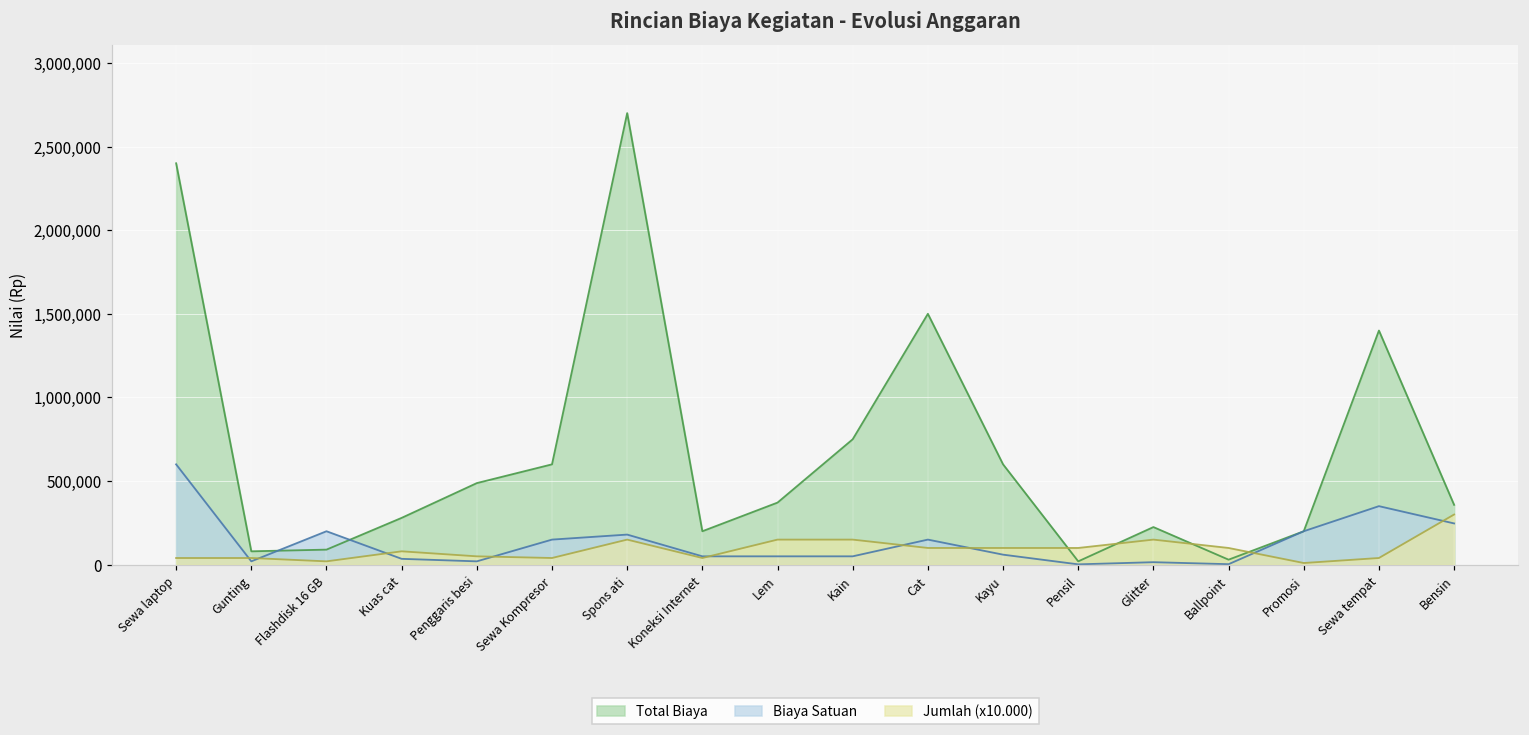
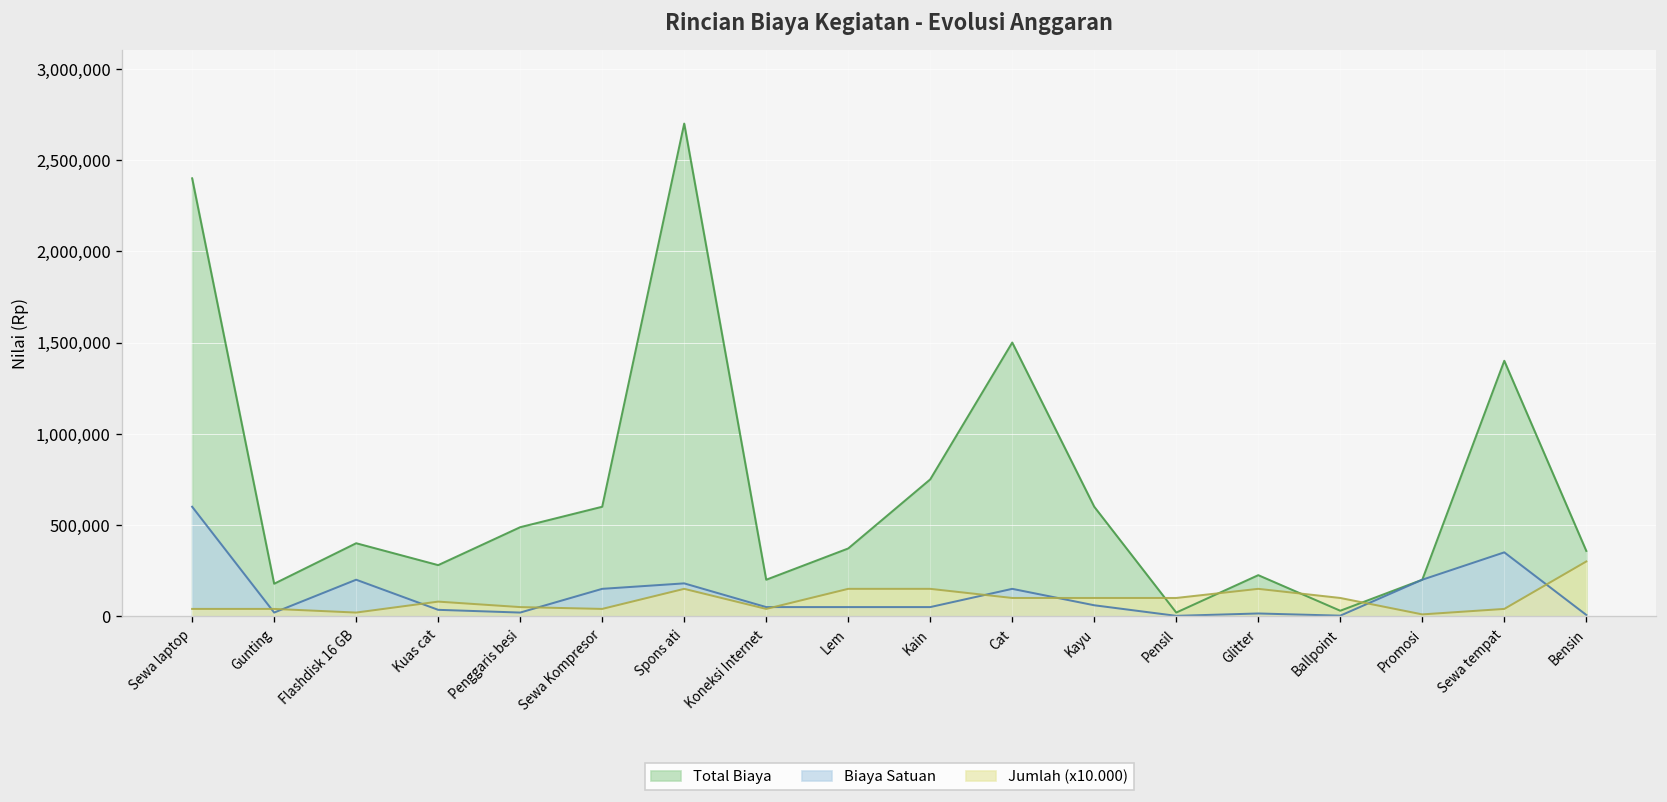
Total Biaya, Gunting: 80,000 -> 180,000
Total Biaya, Flashdisk 16 GB: 90,000 -> 400,000
Biaya Satuan, Bensin: 250,000 -> 10,000
